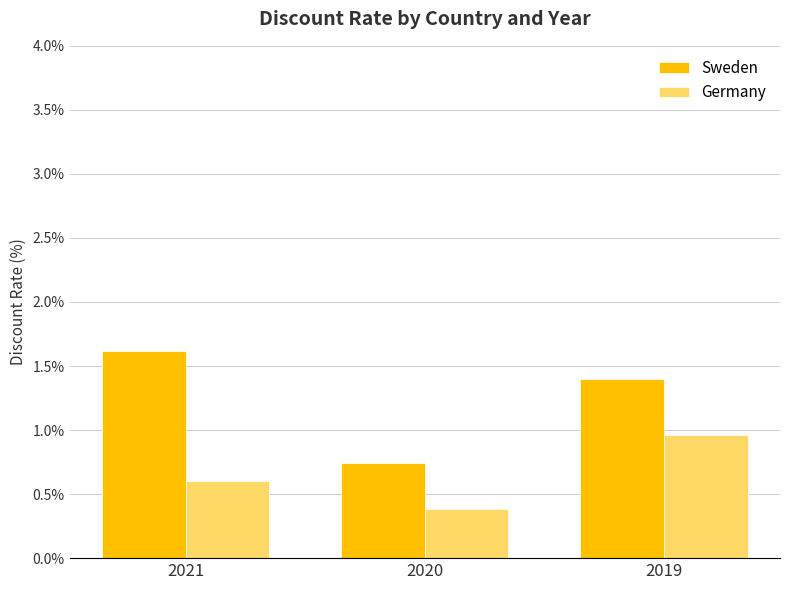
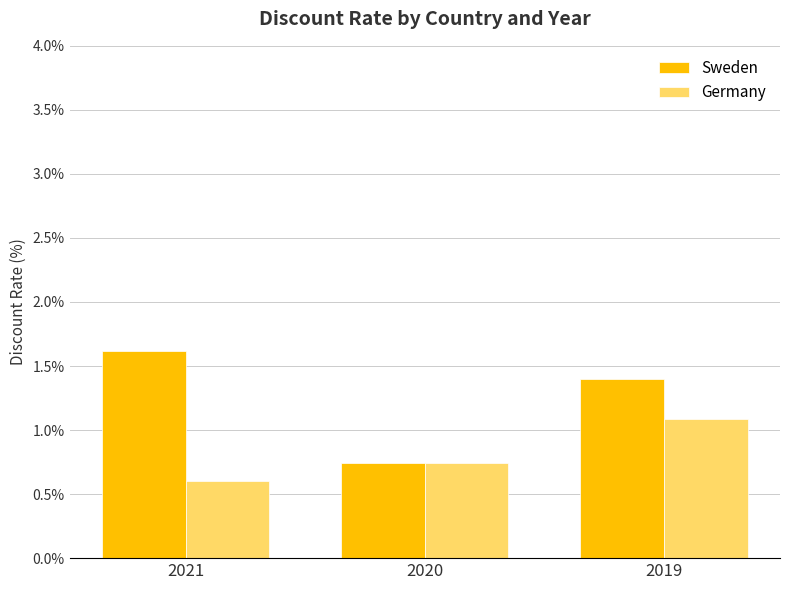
Germany, 2020: 0.38% -> 0.74%
Germany, 2019: 0.96% -> 1.09%
